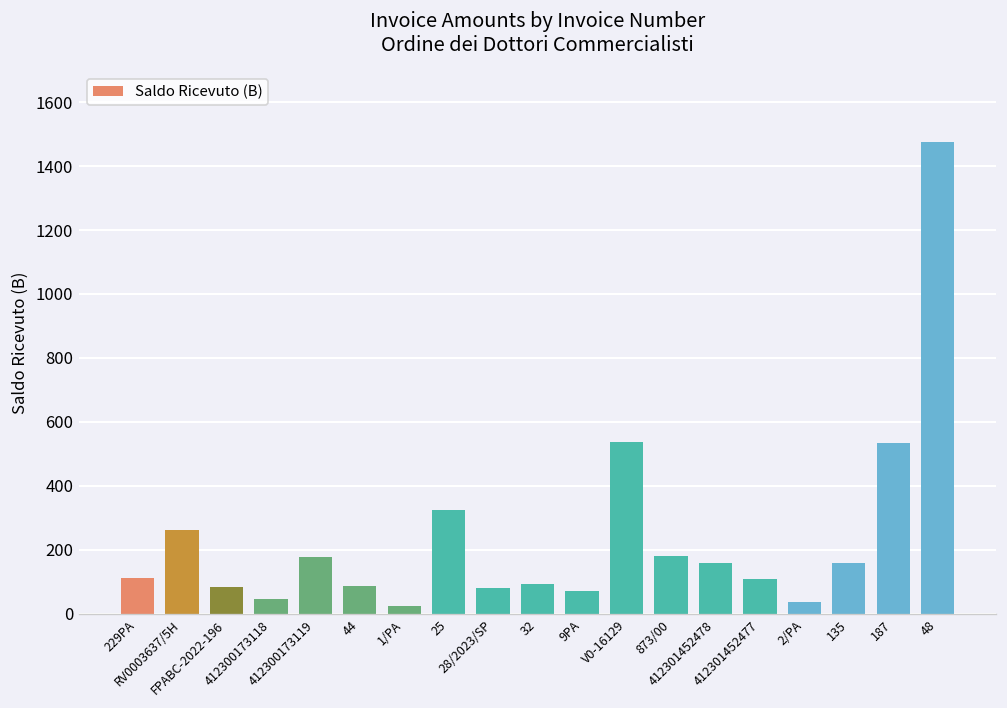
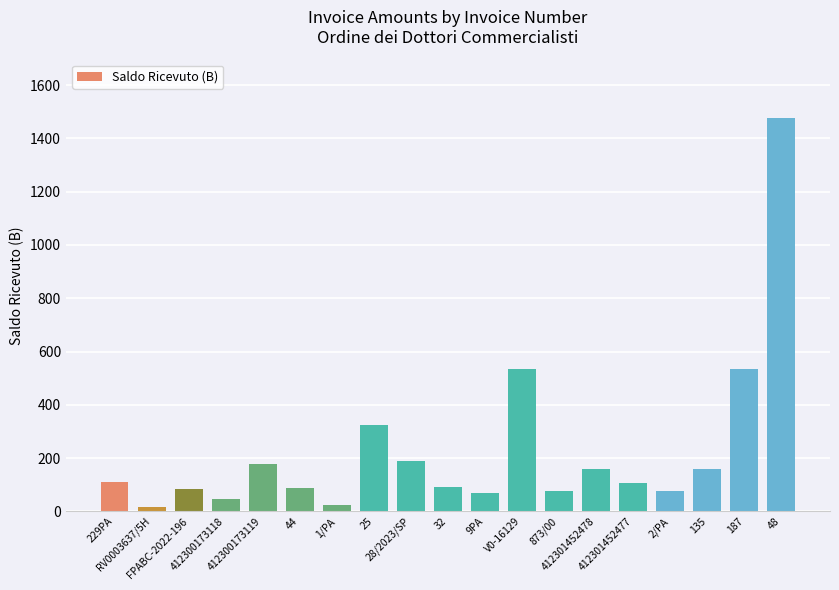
RV0003637/5H: 260 -> 20
28/2023/SP: 80 -> 190
873/00: 180 -> 80
2/PA: 40 -> 80
